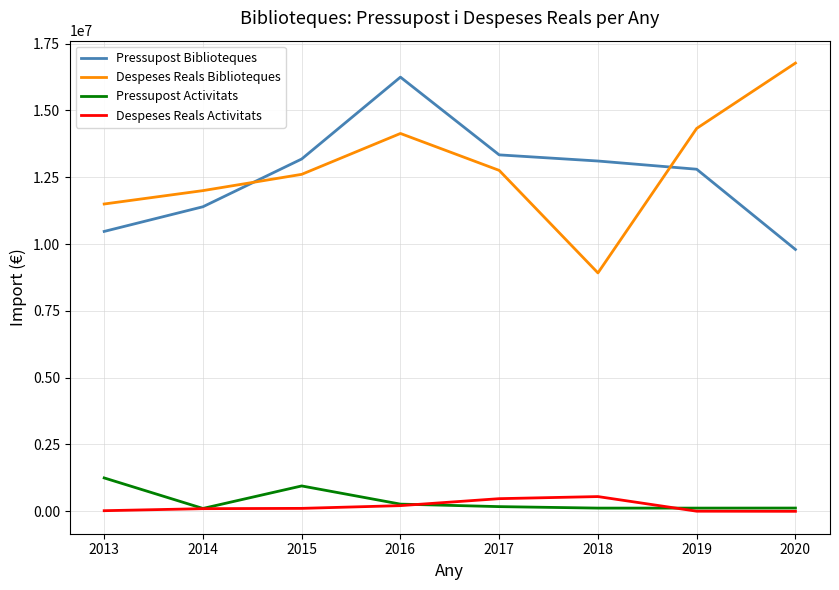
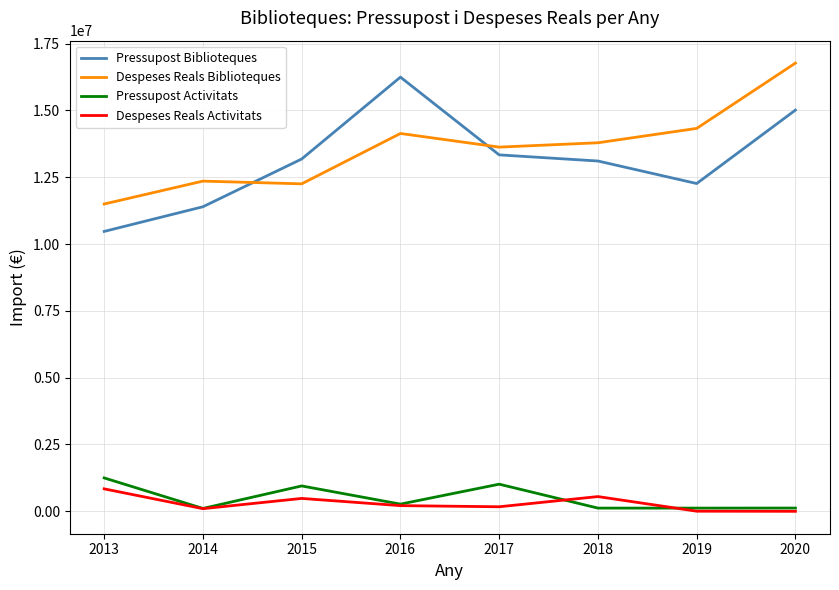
Despeses Reals Activitats, 2013: 0 -> 800000
Despeses Reals Biblioteques, 2014: 12000000 -> 12400000
Despeses Reals Biblioteques, 2015: 12600000 -> 12300000
Despeses Reals Activitats, 2015: 100000 -> 500000
Despeses Reals Biblioteques, 2017: 12800000 -> 13600000
Pressupost Activitats, 2017: 200000 -> 1000000
Despeses Reals Activitats, 2017: 500000 -> 200000
Despeses Reals Biblioteques, 2018: 8900000 -> 13800000
Pressupost Biblioteques, 2019: 12800000 -> 12300000
Pressupost Biblioteques, 2020: 9800000 -> 15000000
